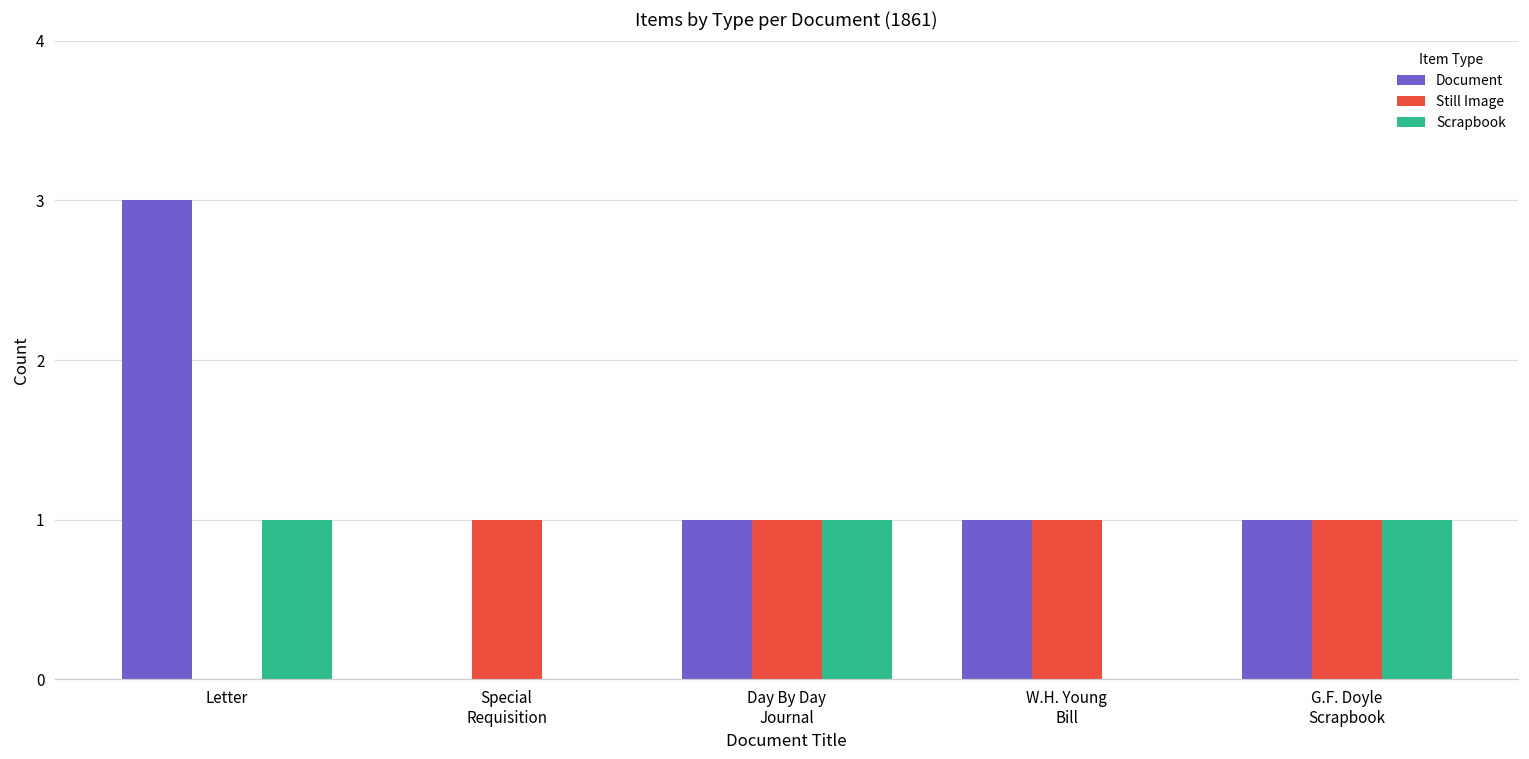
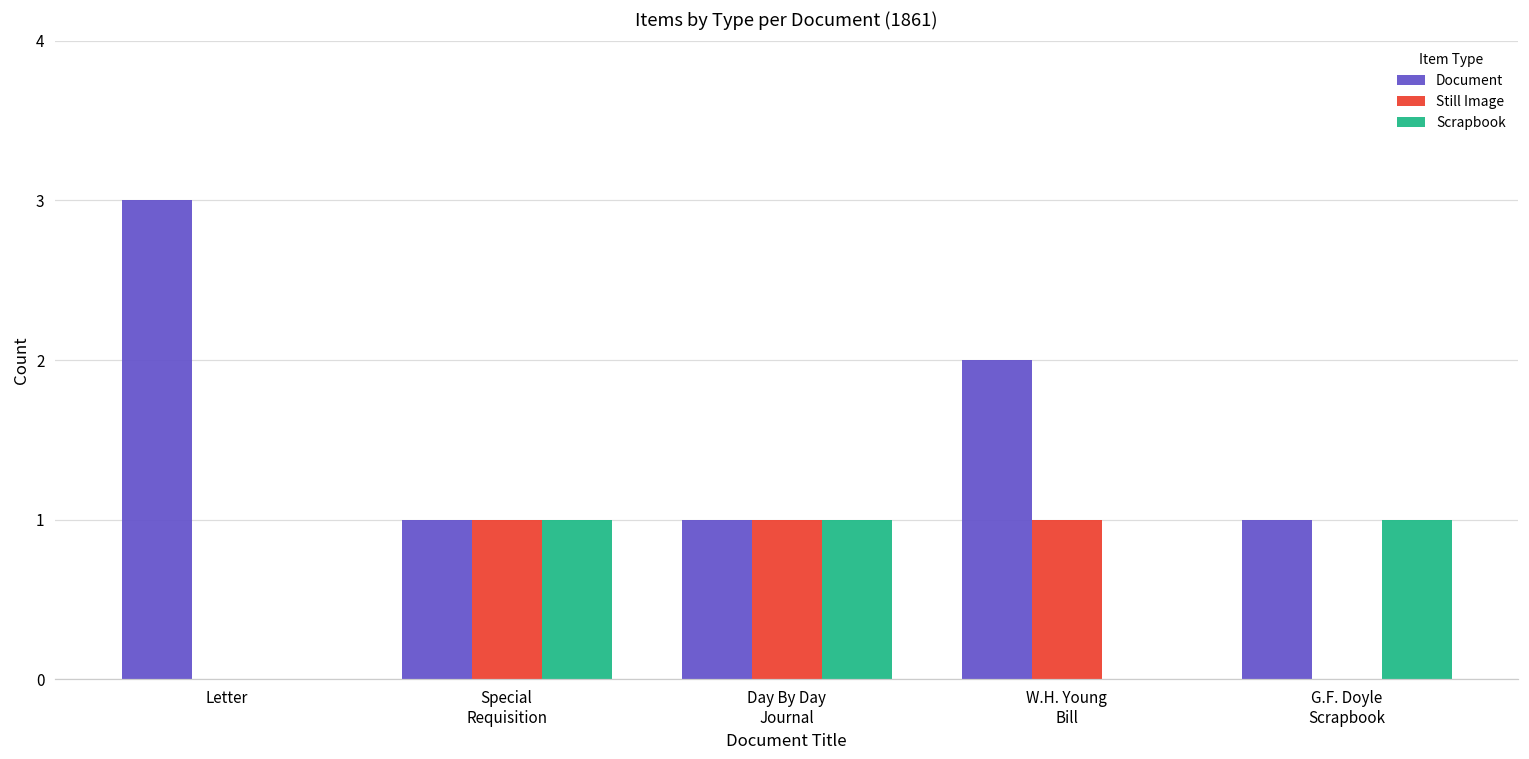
Scrapbook, Letter: 1 -> 0
Document, Special Requisition: 0 -> 1
Scrapbook, Special Requisition: 0 -> 1
Document, W.H. Young Bill: 1 -> 2
Still Image, G.F. Doyle Scrapbook: 1 -> 0
